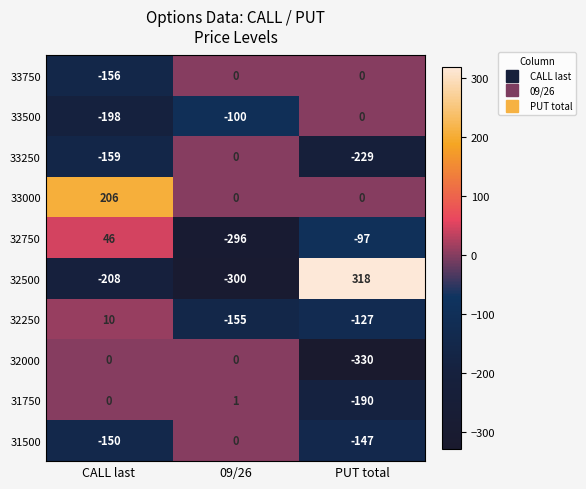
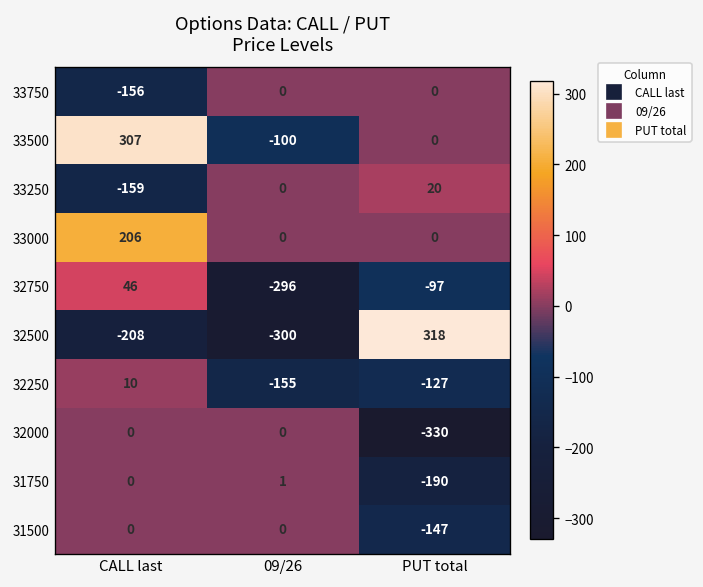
33500, CALL last: -198 -> 307
33250, PUT total: -229 -> 20
31500, CALL last: -150 -> 0
